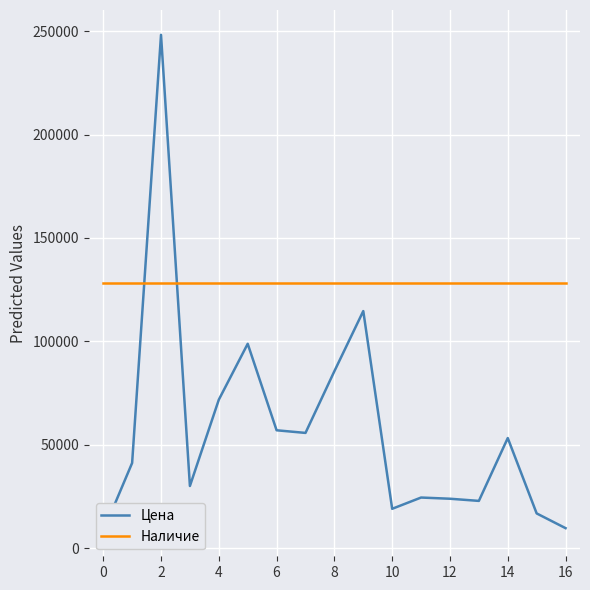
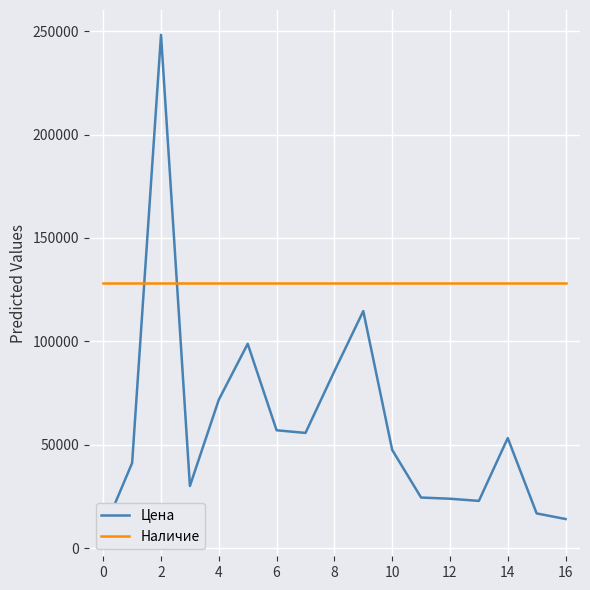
Цена, 10: 19000 -> 48000
Цена, 16: 10000 -> 14000
